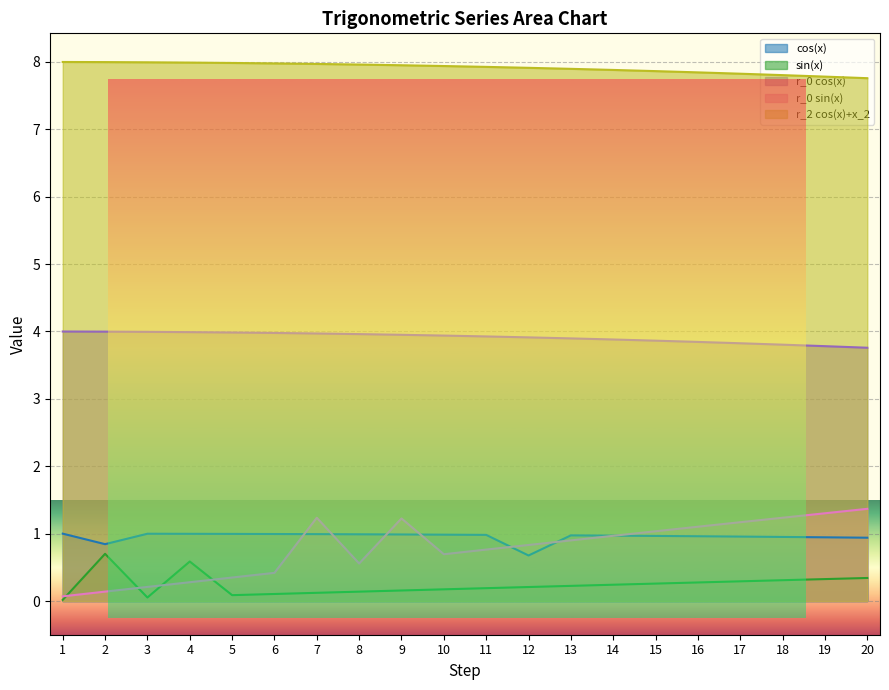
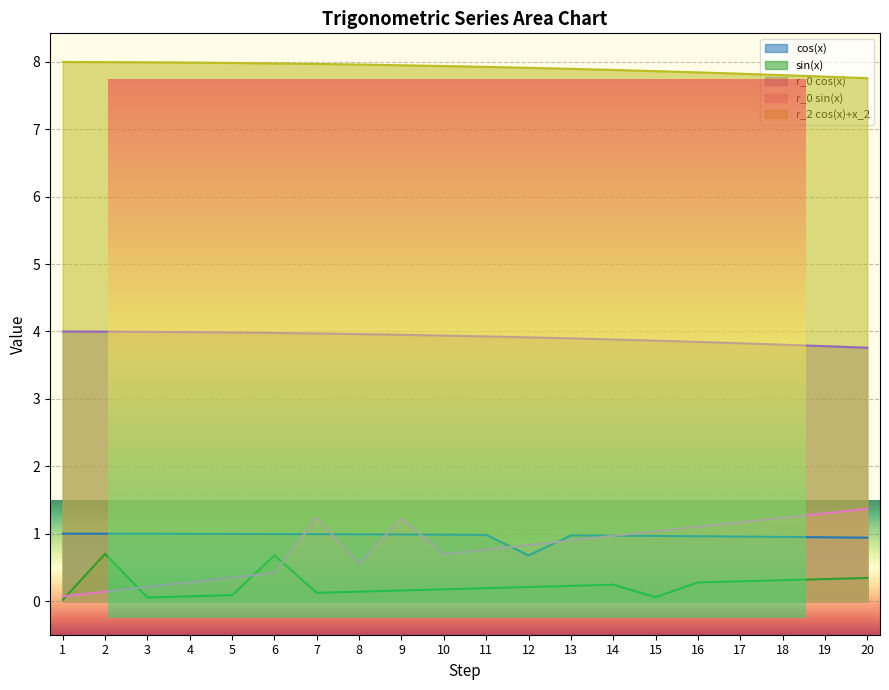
cos(x), 2: 0.8 -> 1.0
sin(x), 4: 0.6 -> 0.1
sin(x), 6: 0.1 -> 0.7
sin(x), 15: 0.3 -> 0.1
